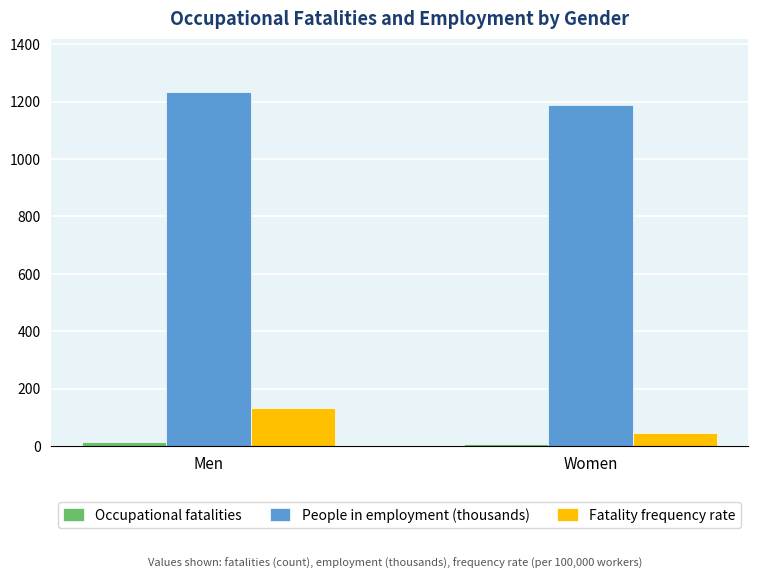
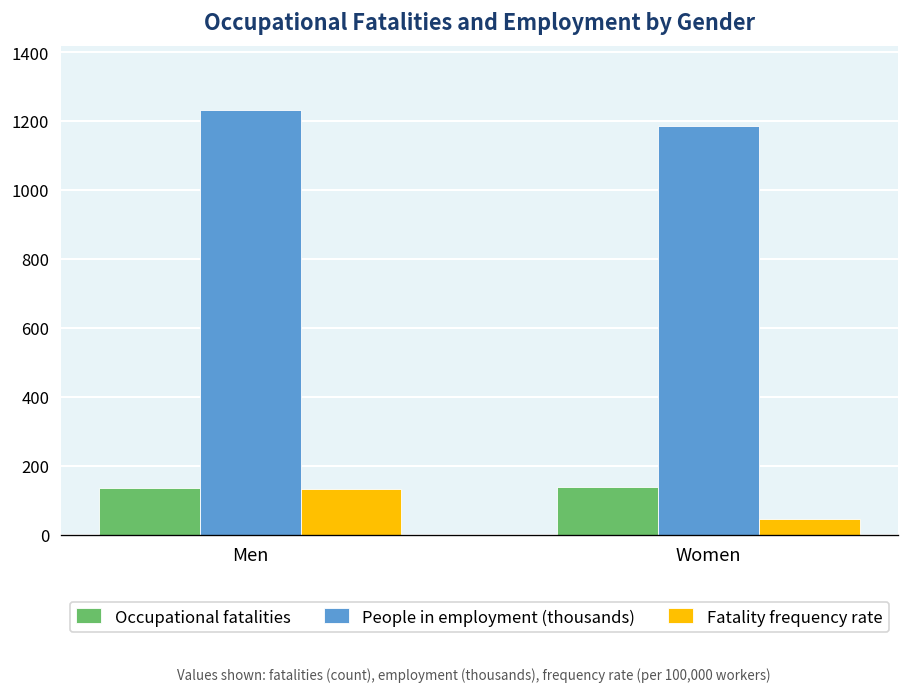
Occupational fatalities, Men: 20 -> 140
Occupational fatalities, Women: 10 -> 140
